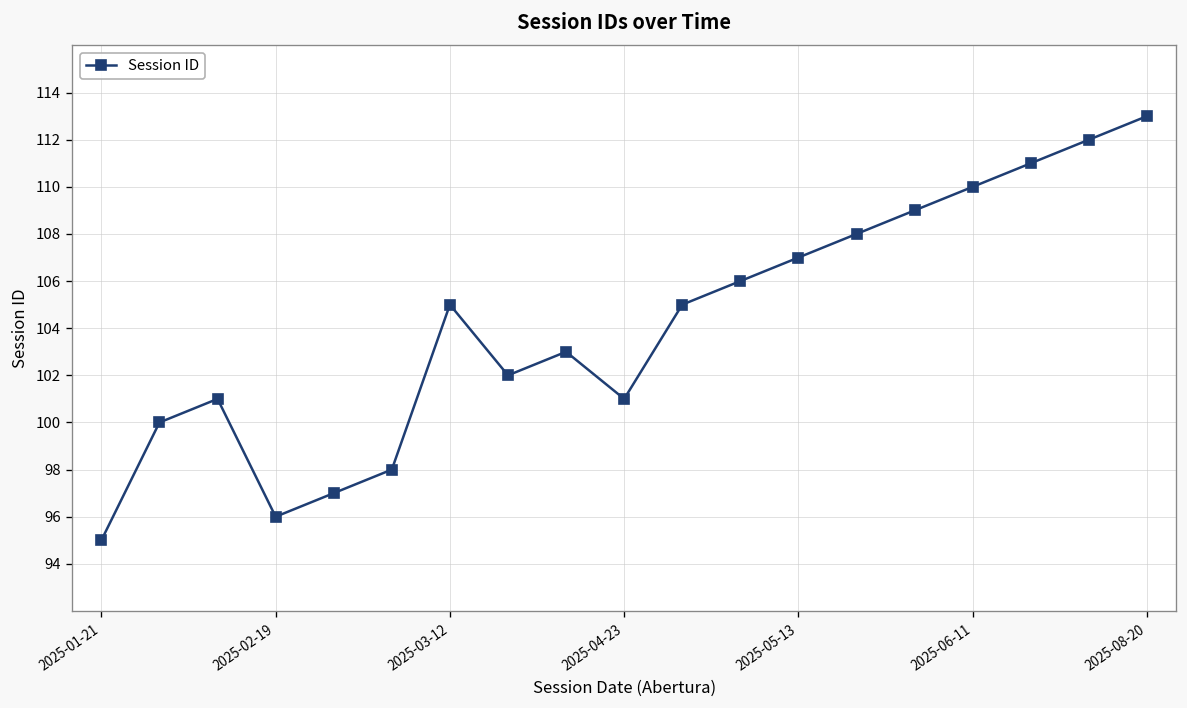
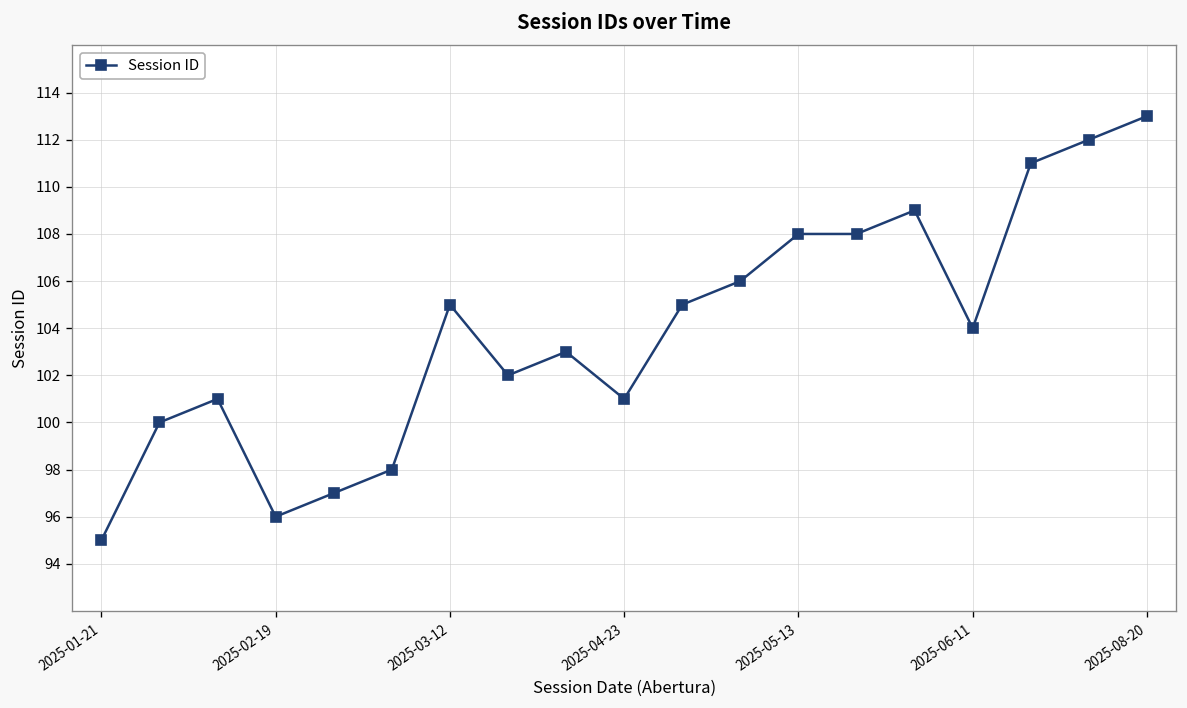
2025-05-13: 107 -> 108
2025-06-11: 110 -> 104
